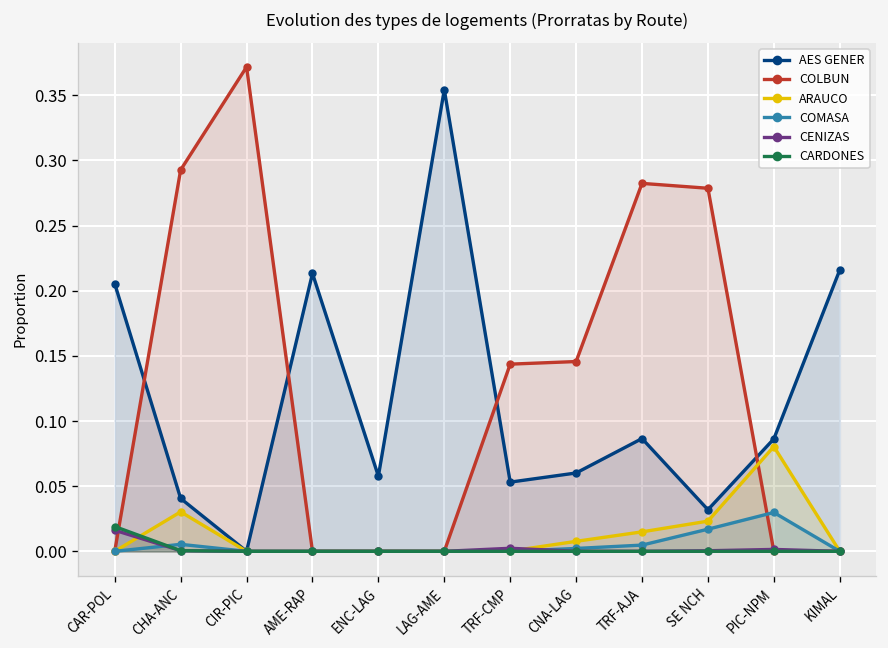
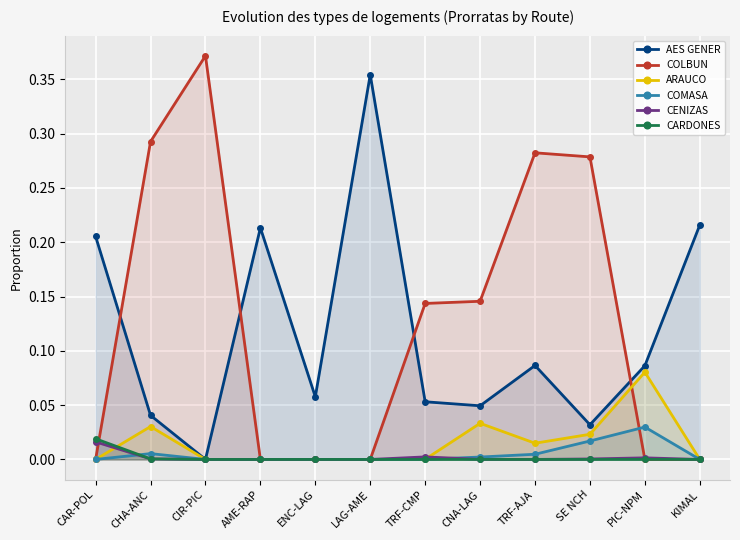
AES GENER, CNA-LAG: 0.060 -> 0.049
ARAUCO, CNA-LAG: 0.008 -> 0.033
